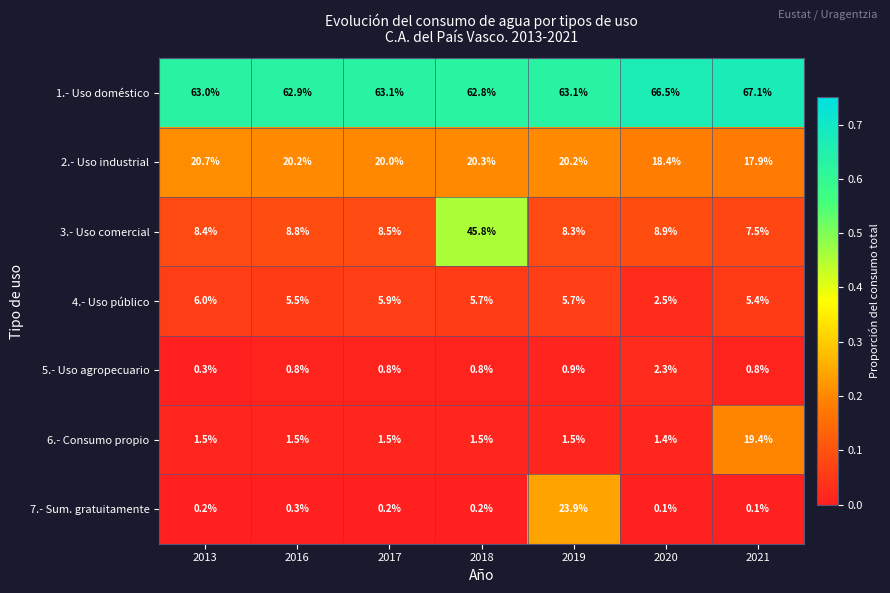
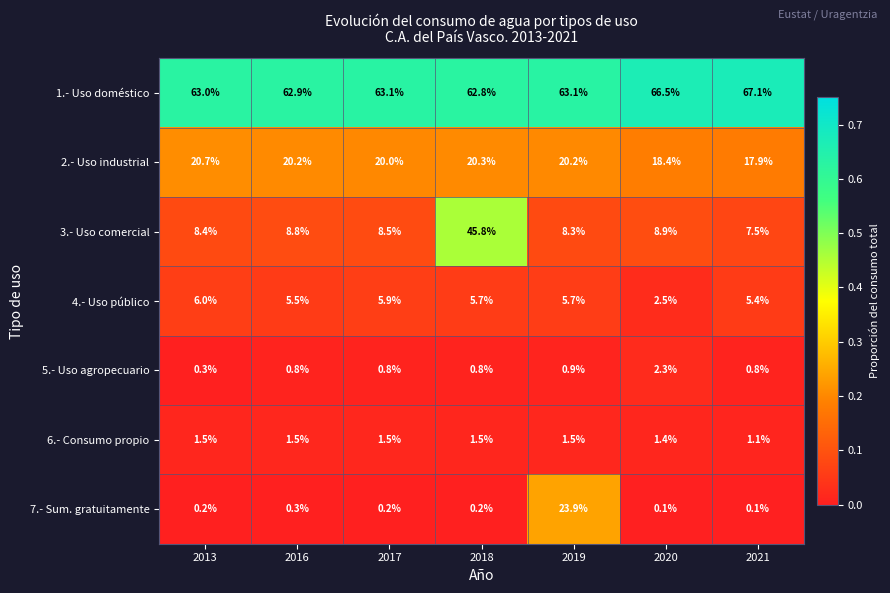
6.- Consumo propio, 2021: 19.4% -> 1.1%
